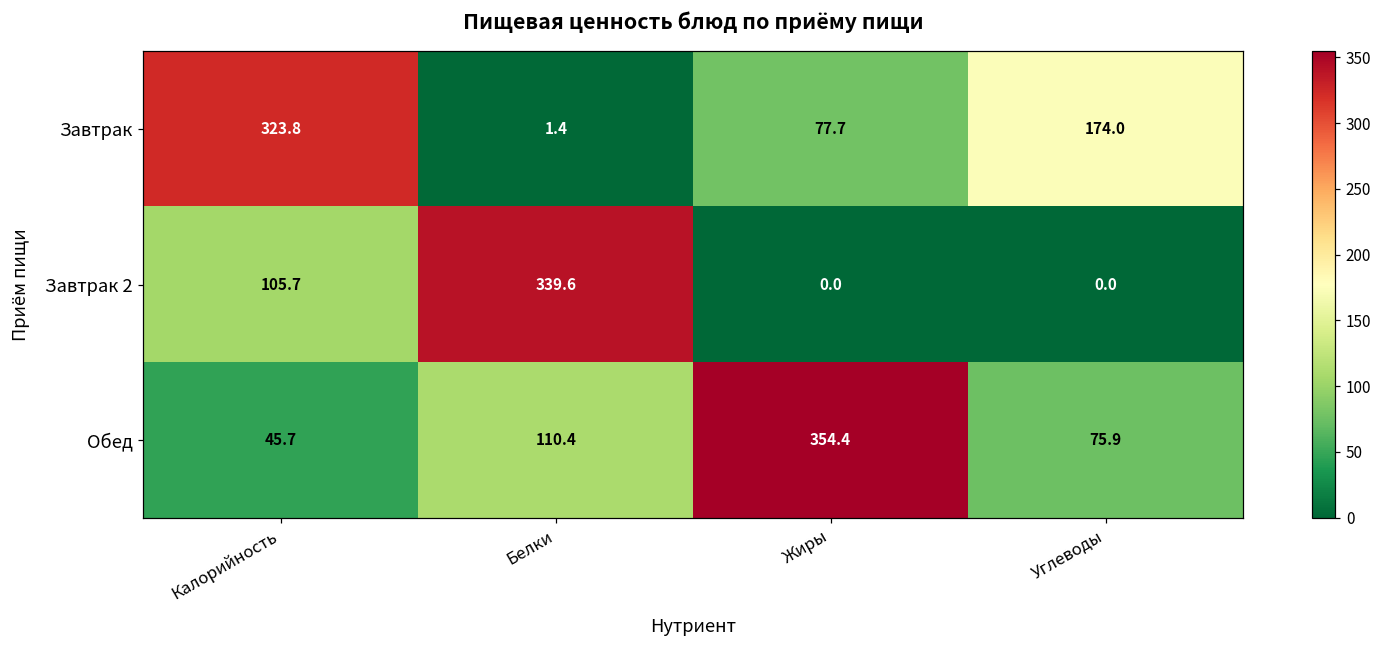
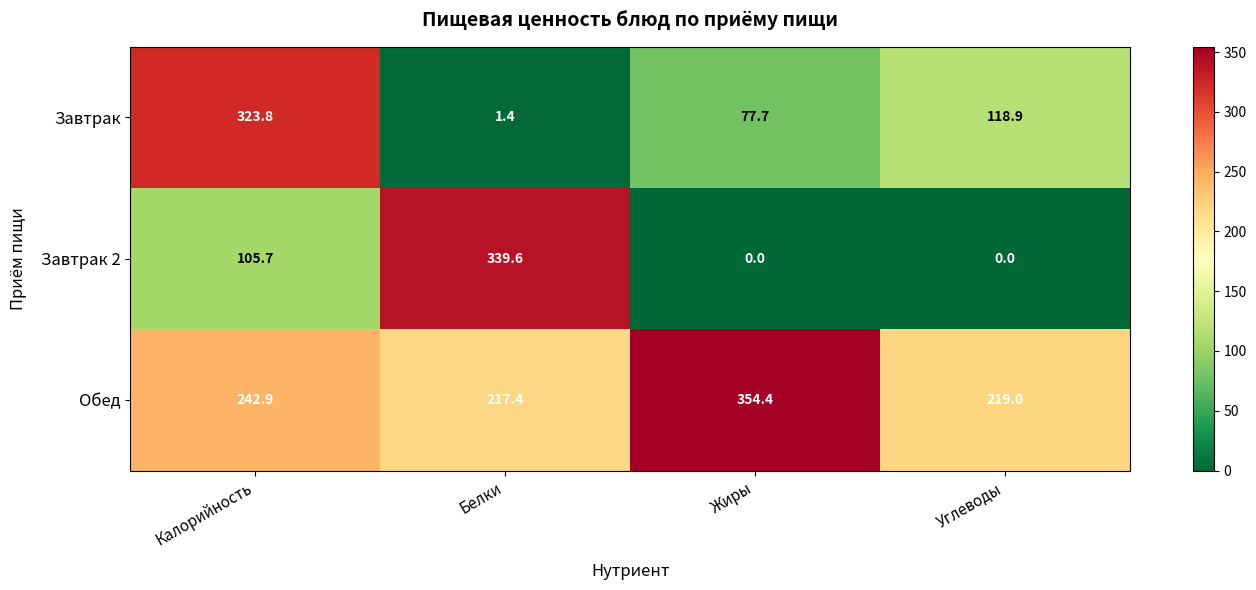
Завтрак, Углеводы: 174.0 -> 118.9
Обед, Калорийность: 45.7 -> 242.9
Обед, Белки: 110.4 -> 217.4
Обед, Углеводы: 75.9 -> 219.0
